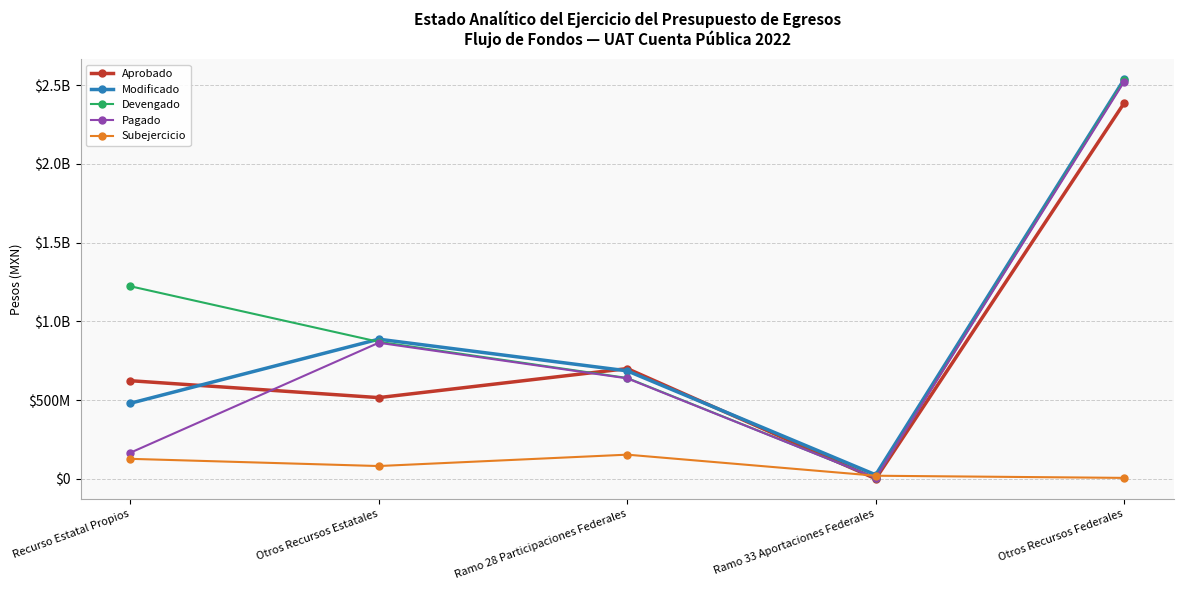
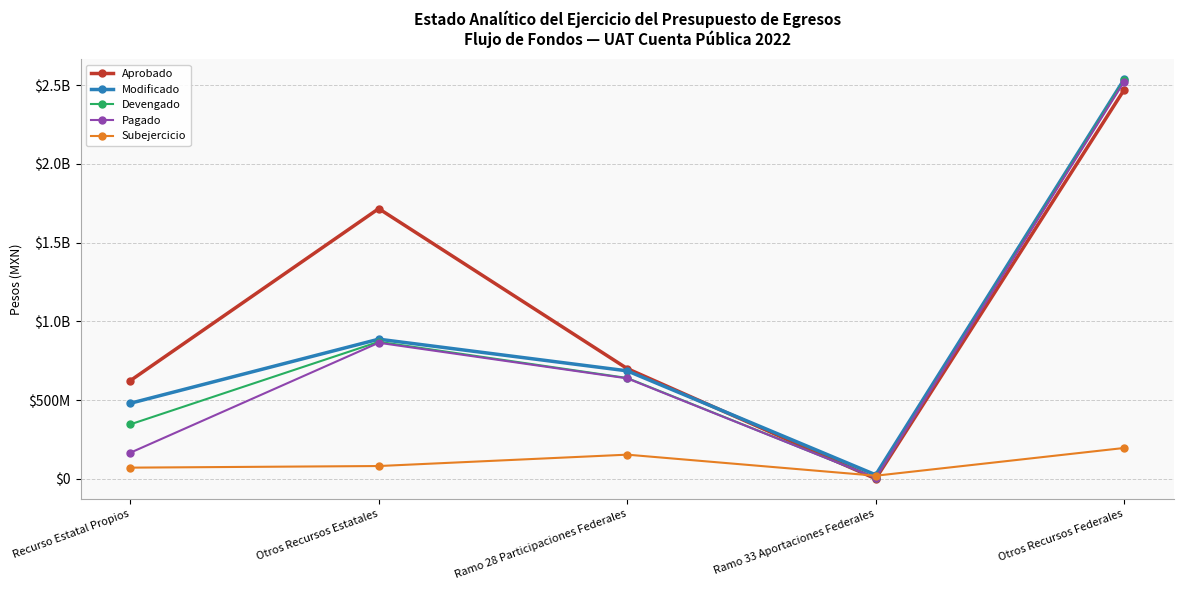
Devengado, Recurso Estatal Propios: $1220000000 -> $350000000
Subejercicio, Recurso Estatal Propios: $130000000 -> $70000000
Aprobado, Otros Recursos Estatales: $520000000 -> $1720000000
Aprobado, Otros Recursos Federales: $2390000000 -> $2470000000
Subejercicio, Otros Recursos Federales: $10000000 -> $200000000
